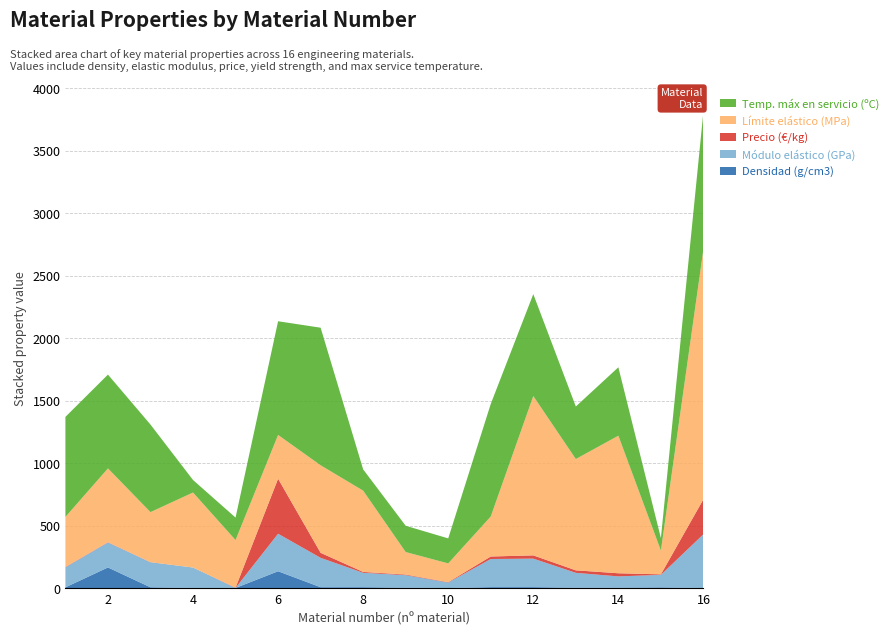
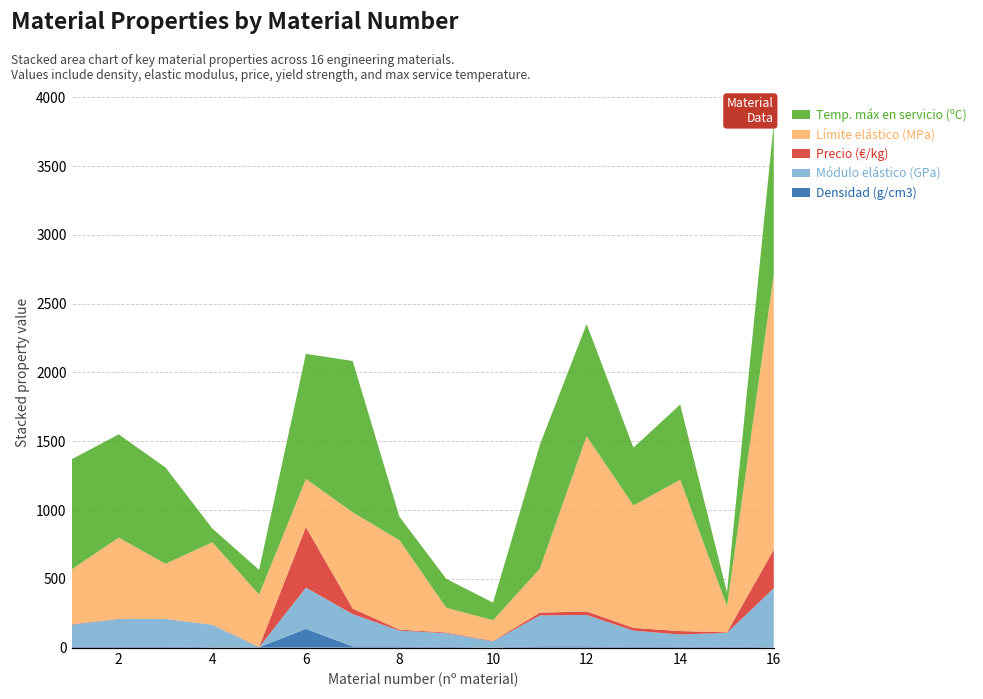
Densidad (g/cm3), 2: 170 -> 10
Temp. máx en servicio (ºC), 10: 200 -> 130
